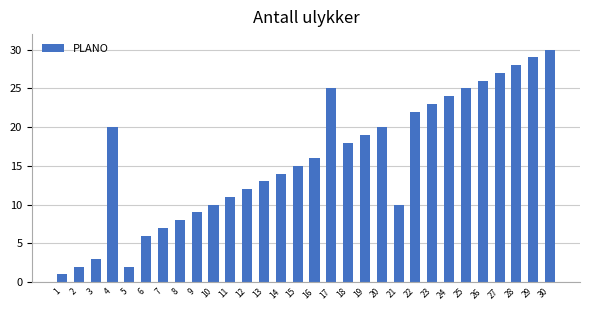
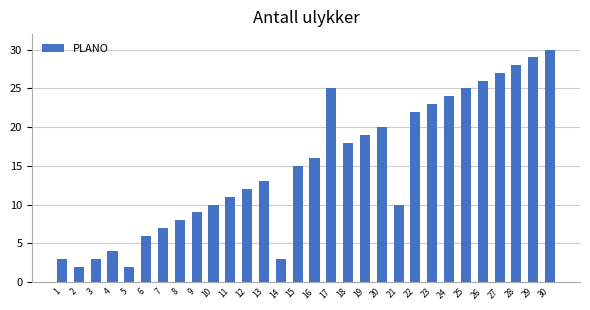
1: 1 -> 3
4: 20 -> 4
14: 14 -> 3
